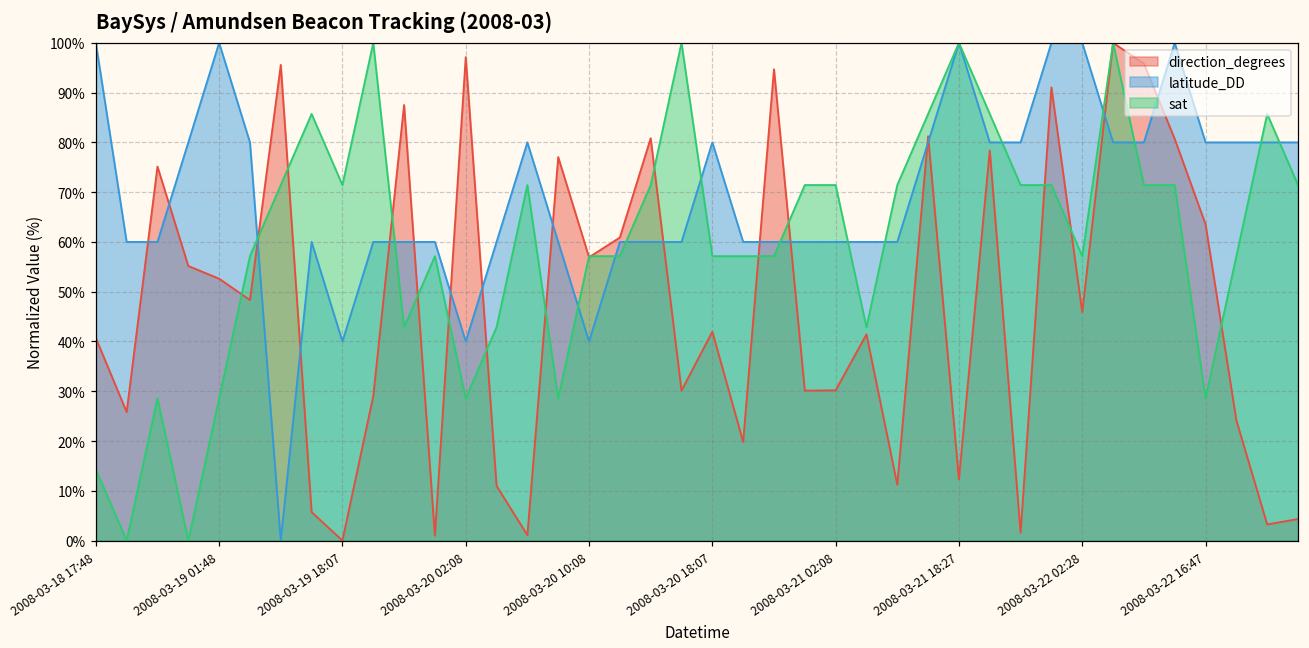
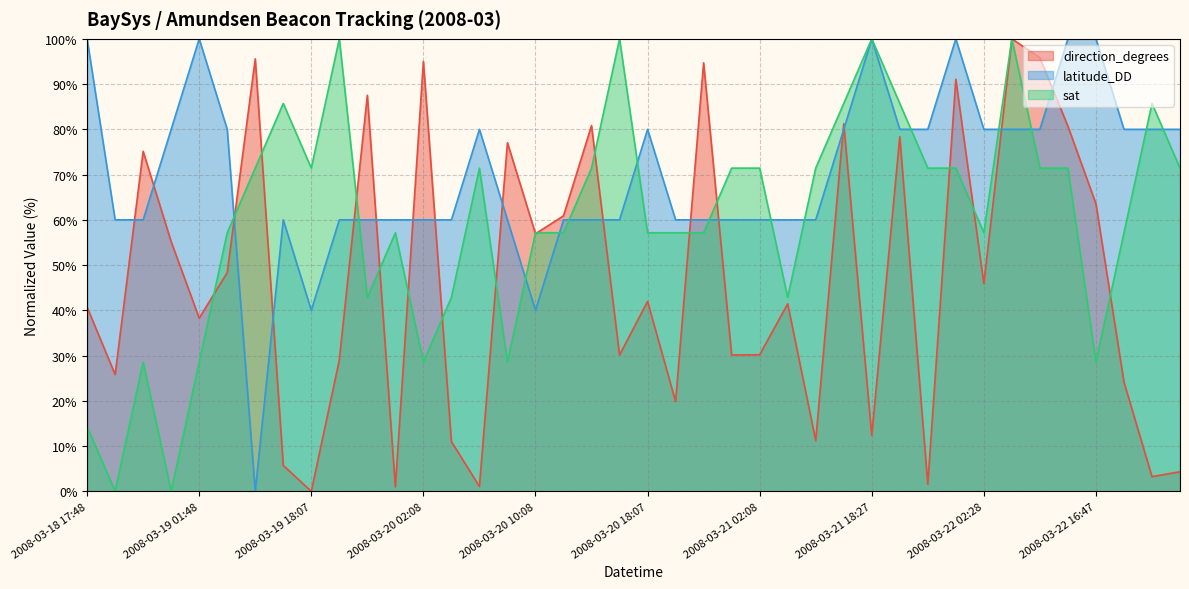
direction_degrees, 2008-03-19 01:48: 53% -> 38%
direction_degrees, 2008-03-20 02:08: 97% -> 95%
latitude_DD, 2008-03-20 02:08: 40% -> 60%
latitude_DD, 2008-03-22 02:28: 100% -> 80%
latitude_DD, 2008-03-22 16:47: 80% -> 100%
